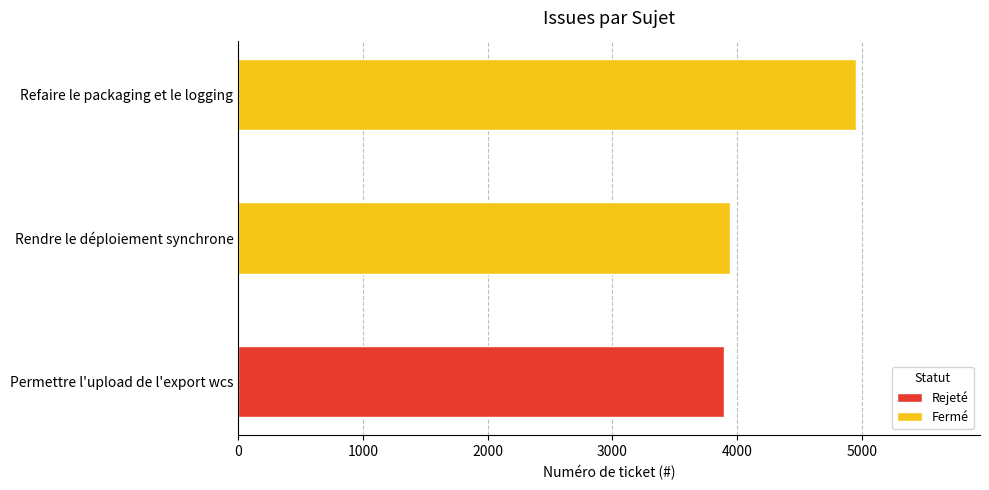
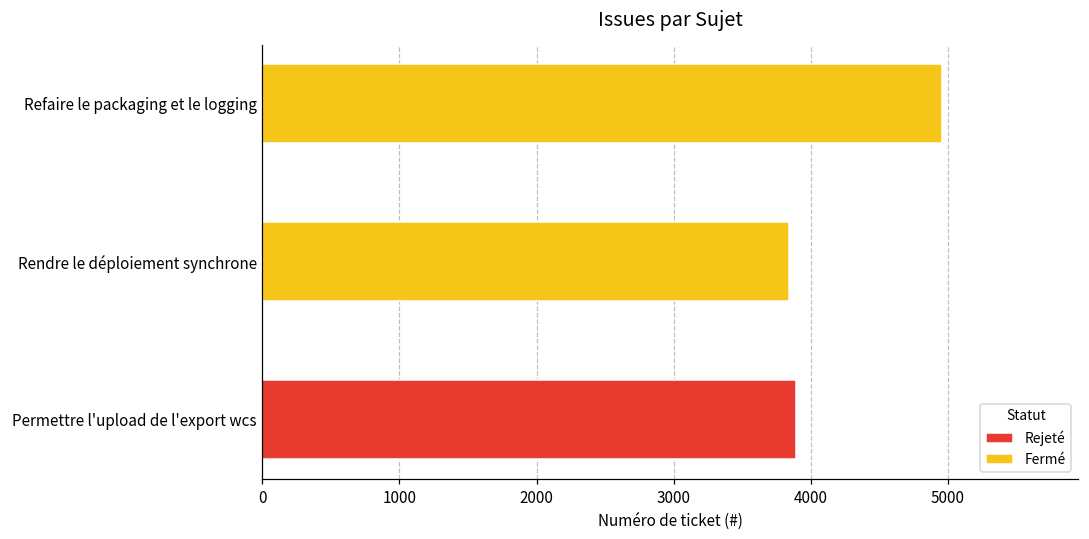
Fermé, Rendre le déploiement synchrone: 3940 -> 3840
